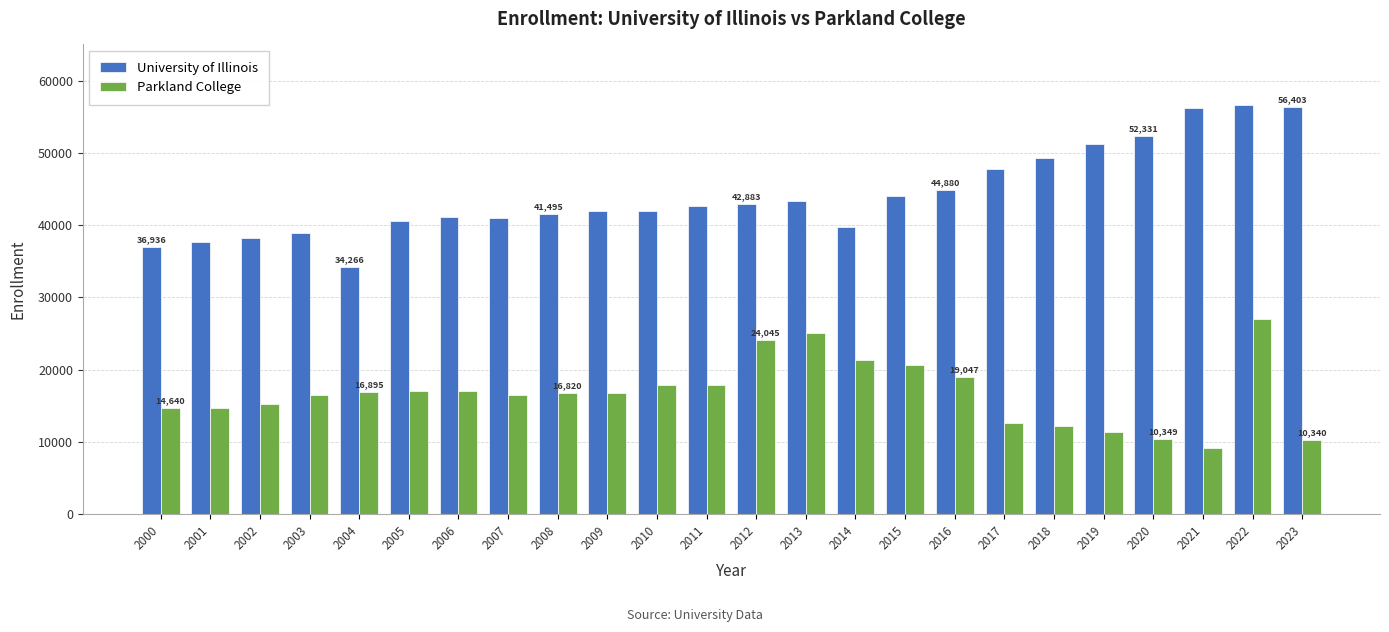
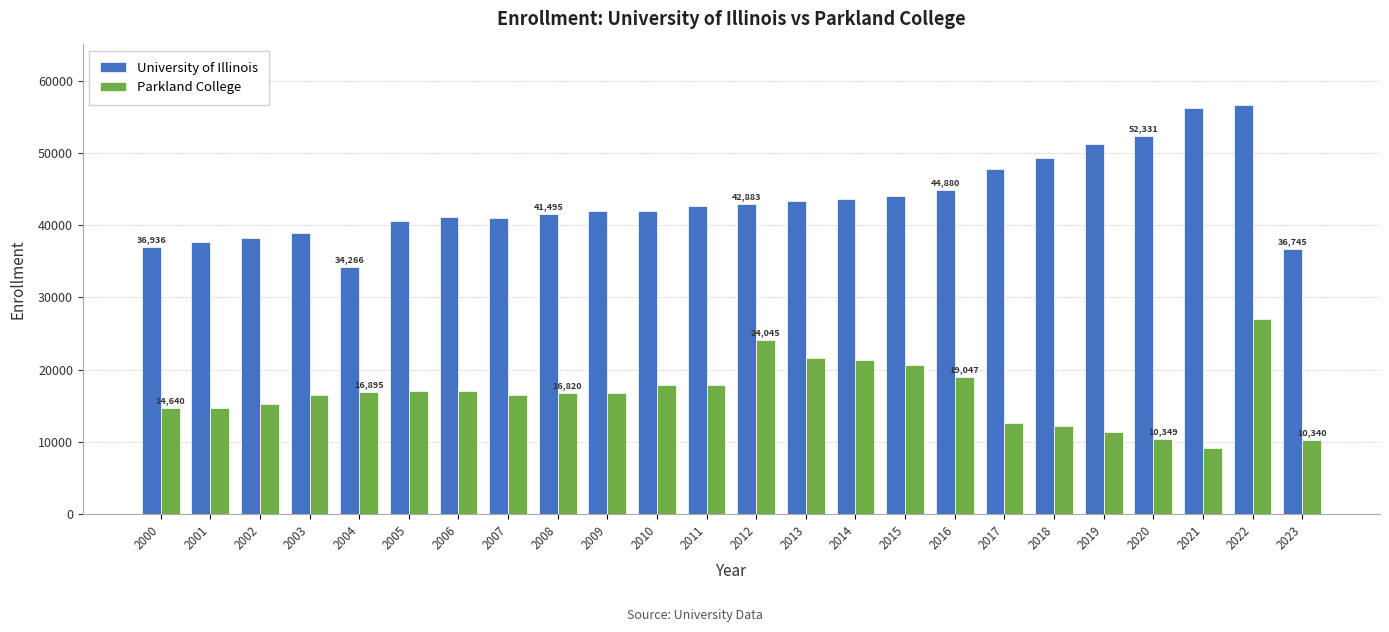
Parkland College, 2013: 25000 -> 22000
University of Illinois, 2014: 40000 -> 44000
University of Illinois, 2023: 56,403 -> 36,745
